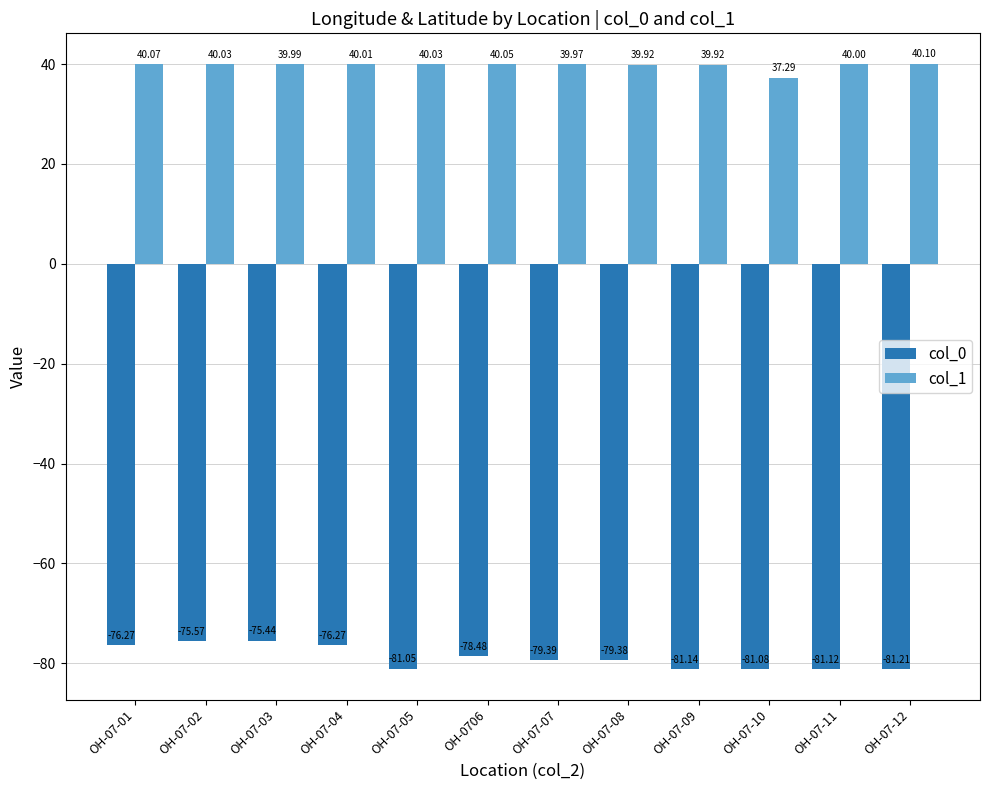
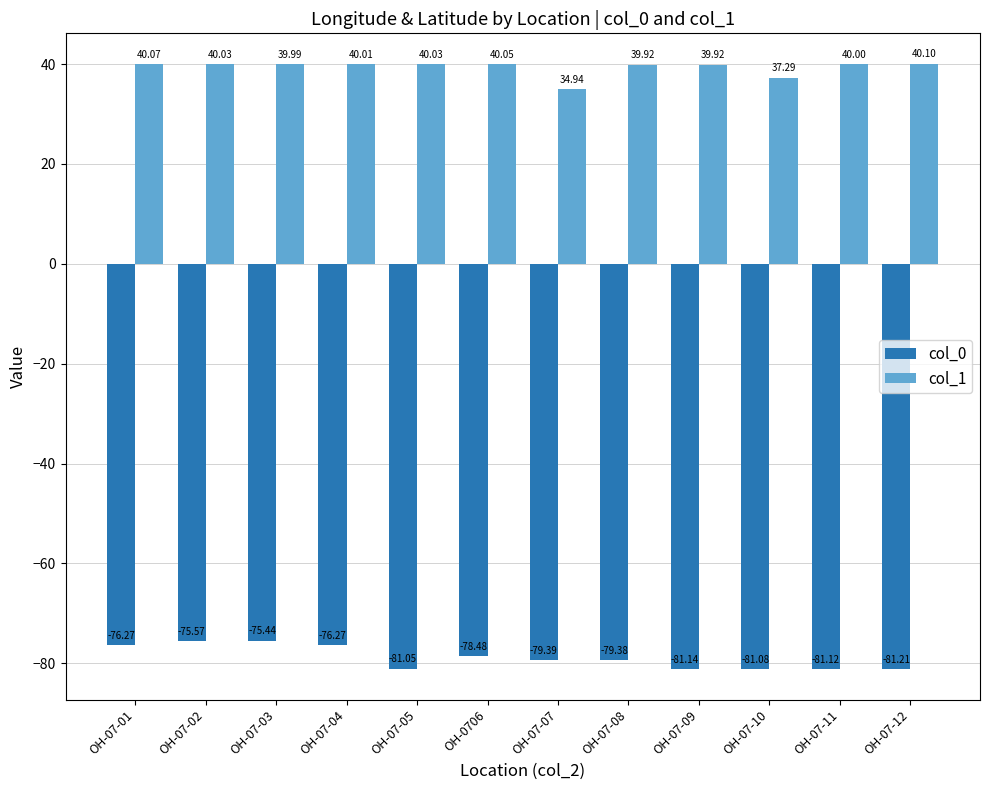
col_1, OH-07-07: 39.97 -> 34.94
